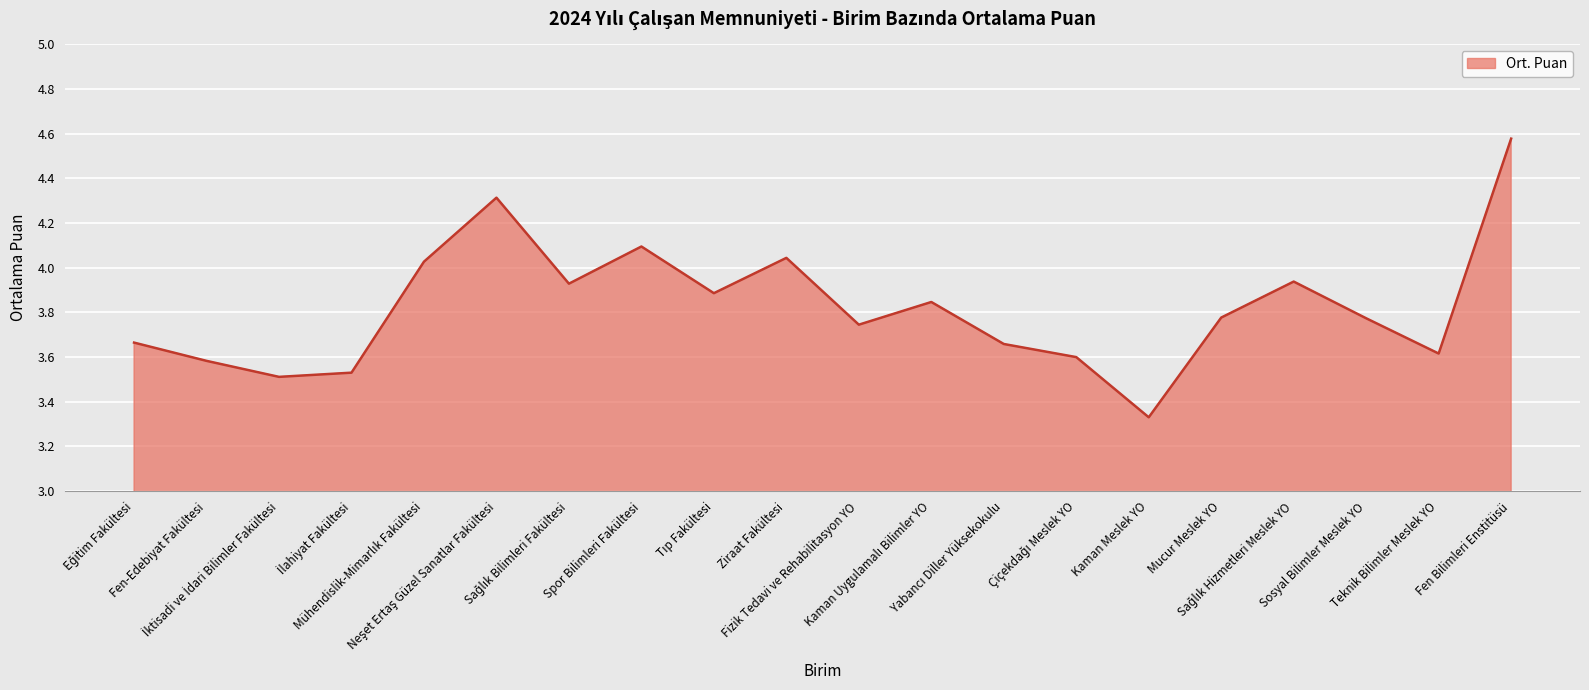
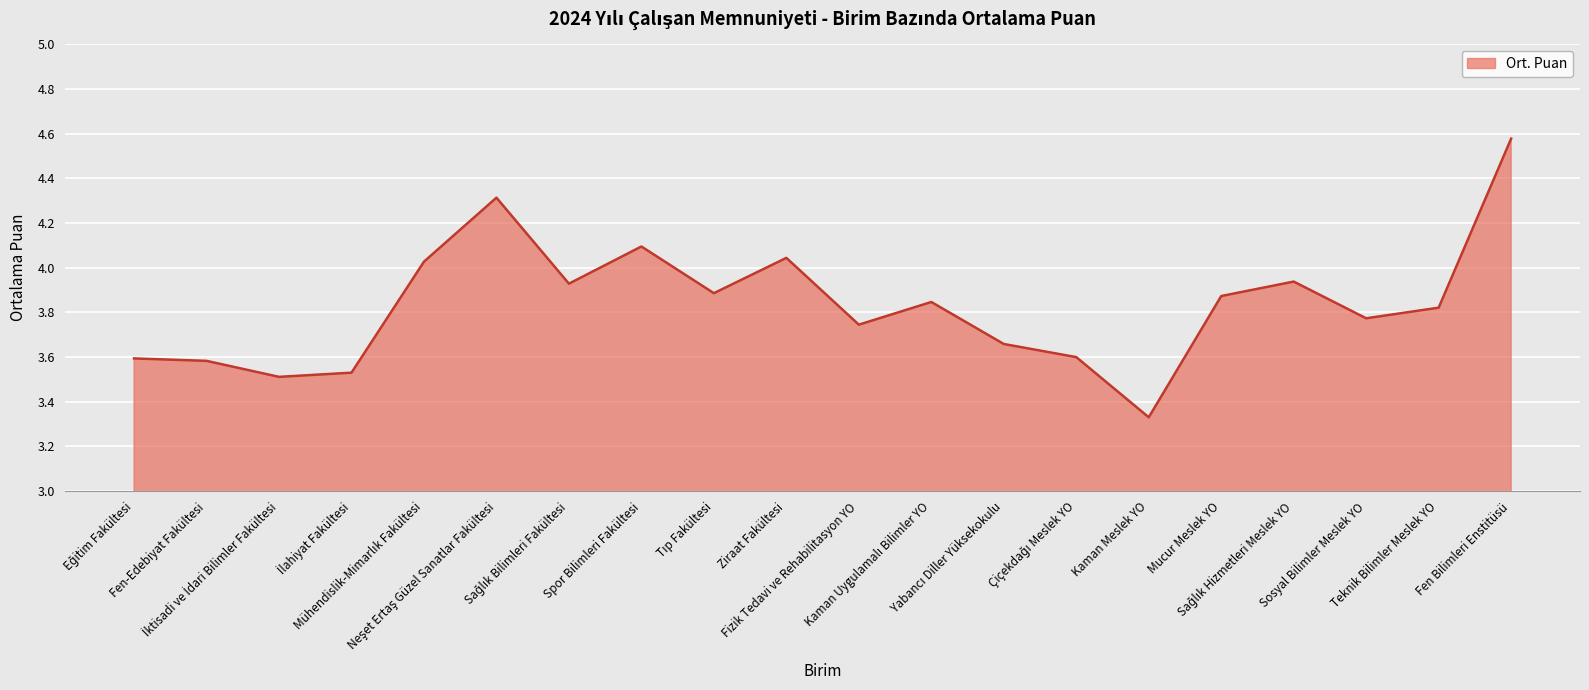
Eğitim Fakültesi: 3.66 -> 3.59
Mucur Meslek YO: 3.78 -> 3.87
Teknik Bilimler Meslek YO: 3.62 -> 3.82
